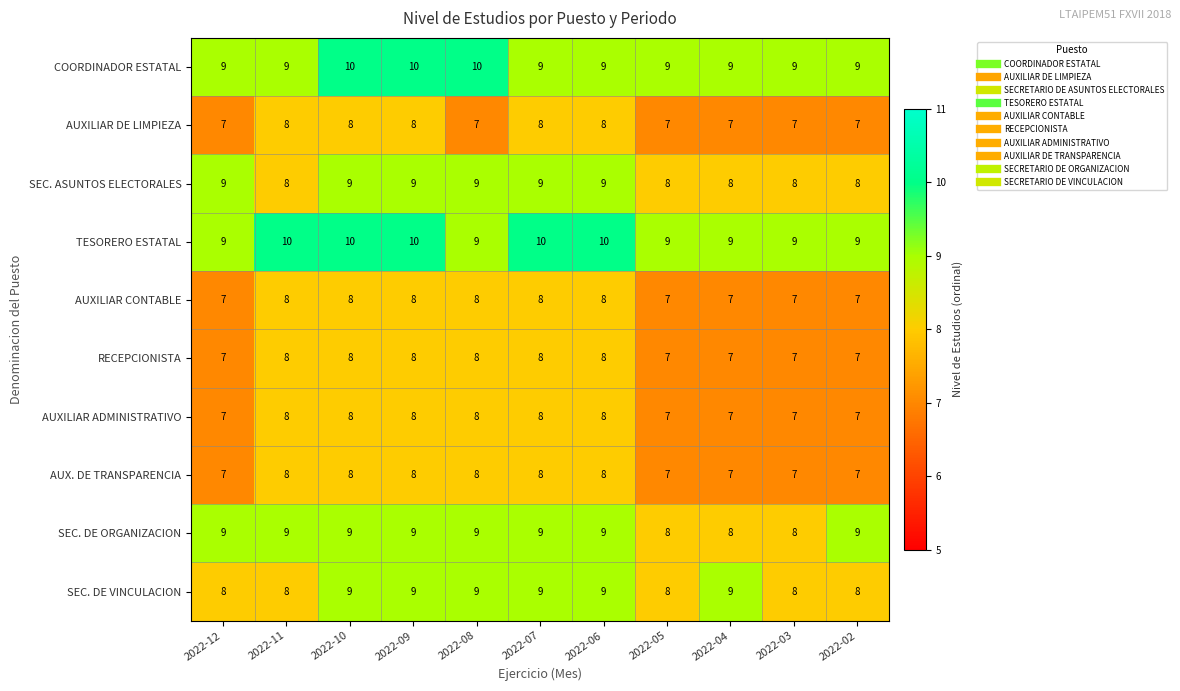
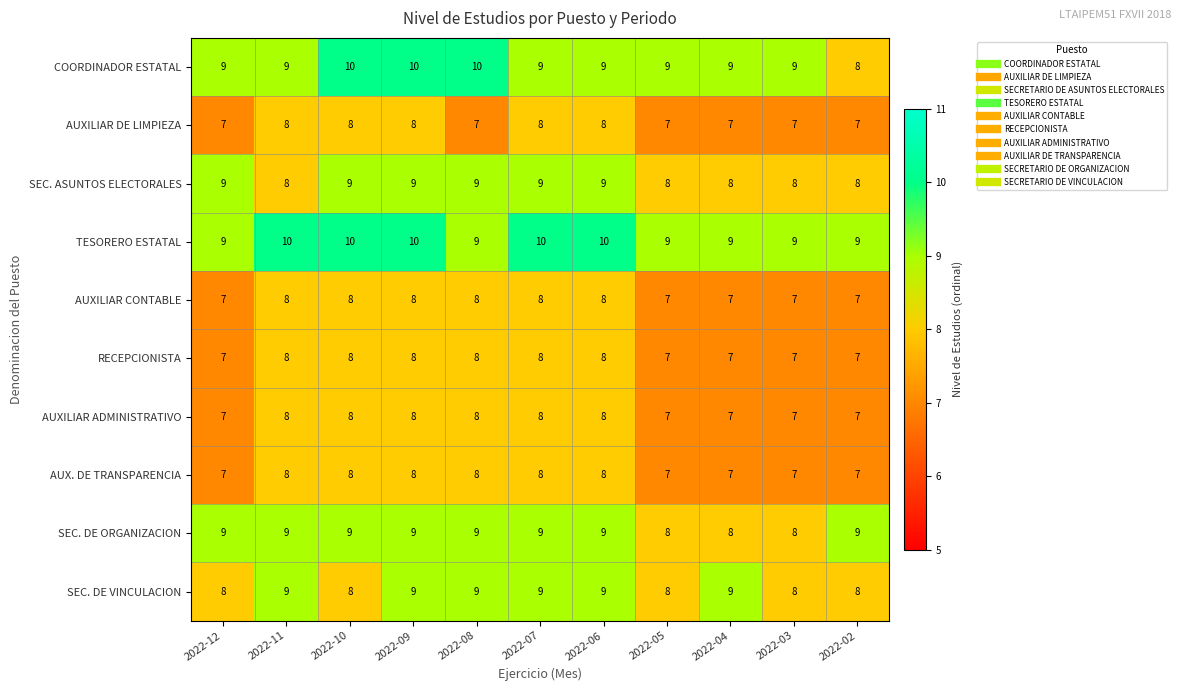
COORDINADOR ESTATAL, 2022-02: 9 -> 8
SEC. DE VINCULACION, 2022-11: 8 -> 9
SEC. DE VINCULACION, 2022-10: 9 -> 8
